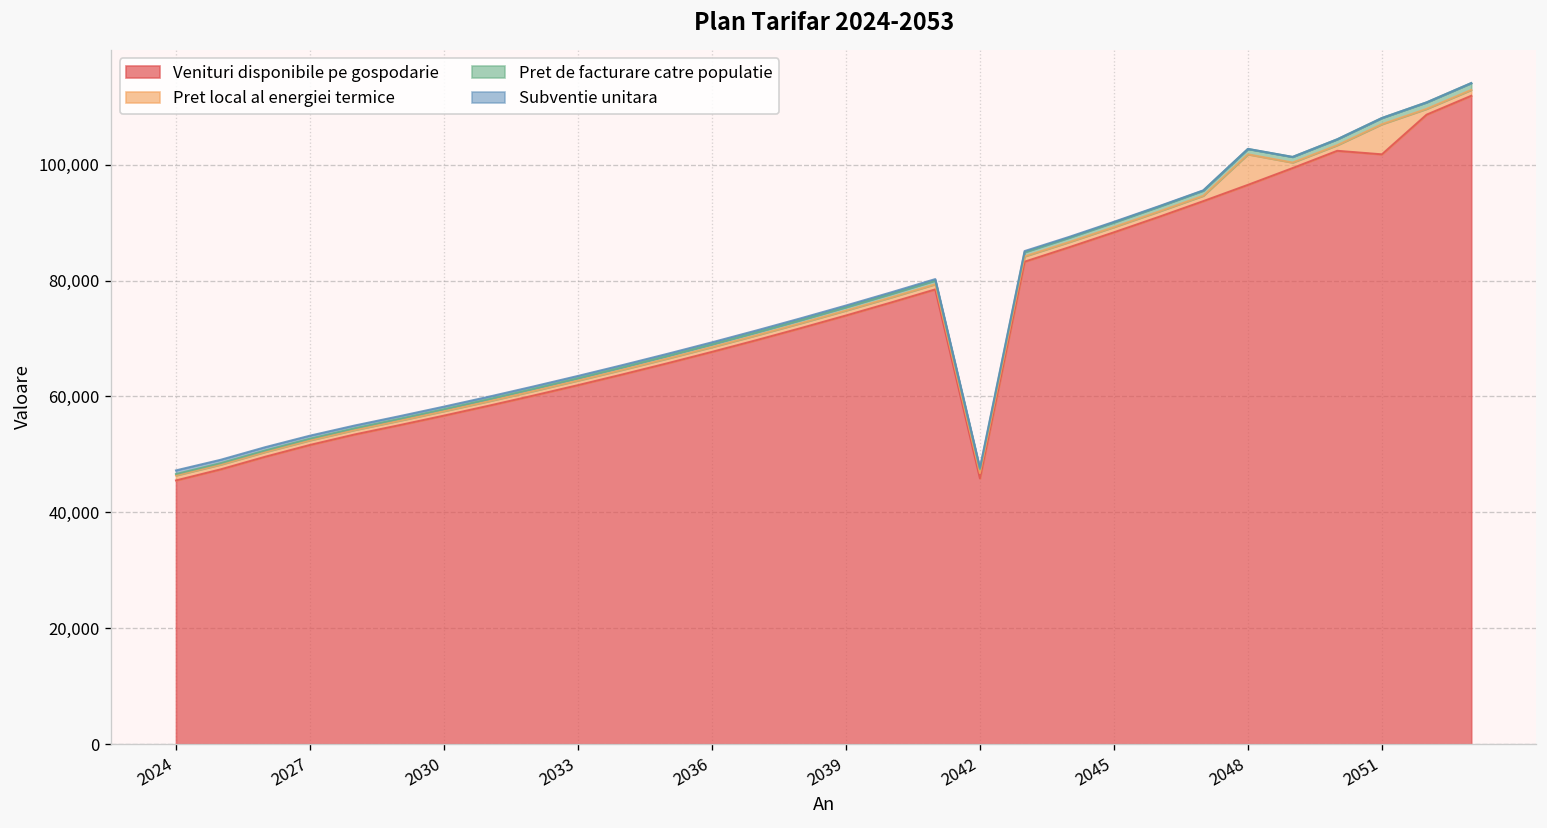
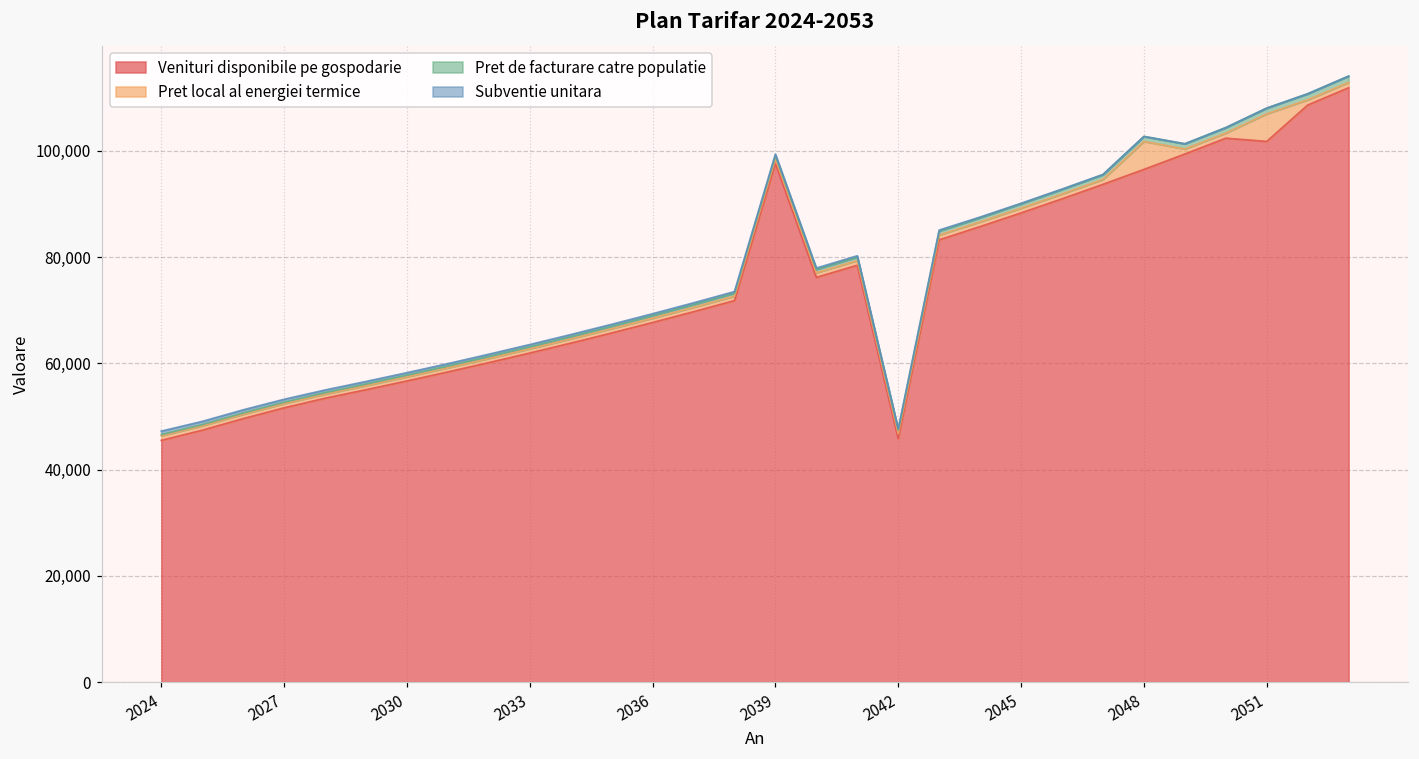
Venituri disponibile pe gospodarie, 2039: 74,000 -> 98,000
